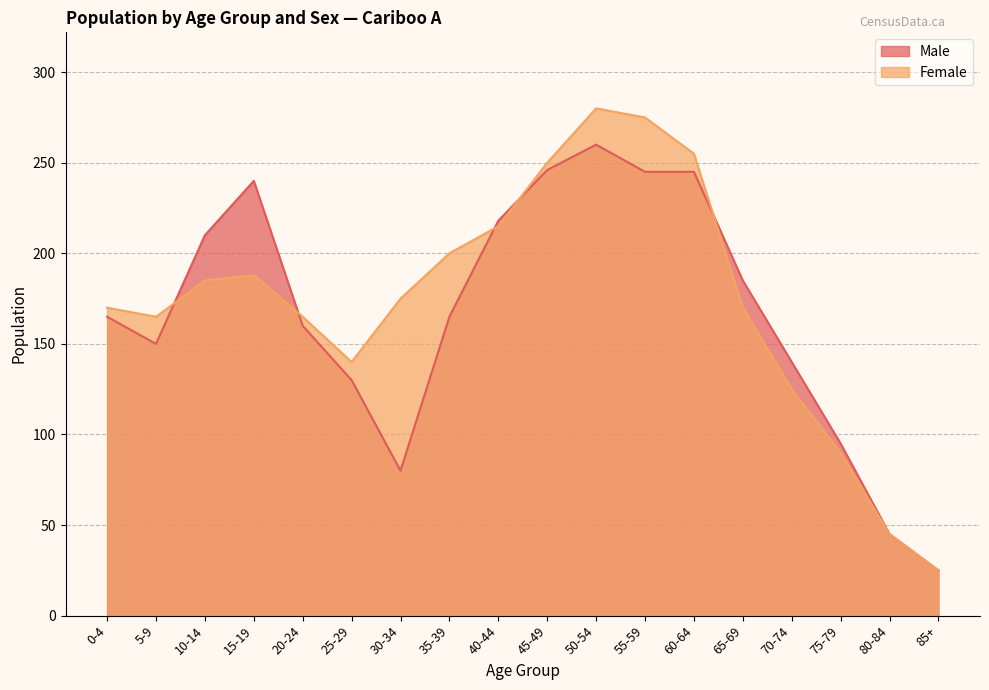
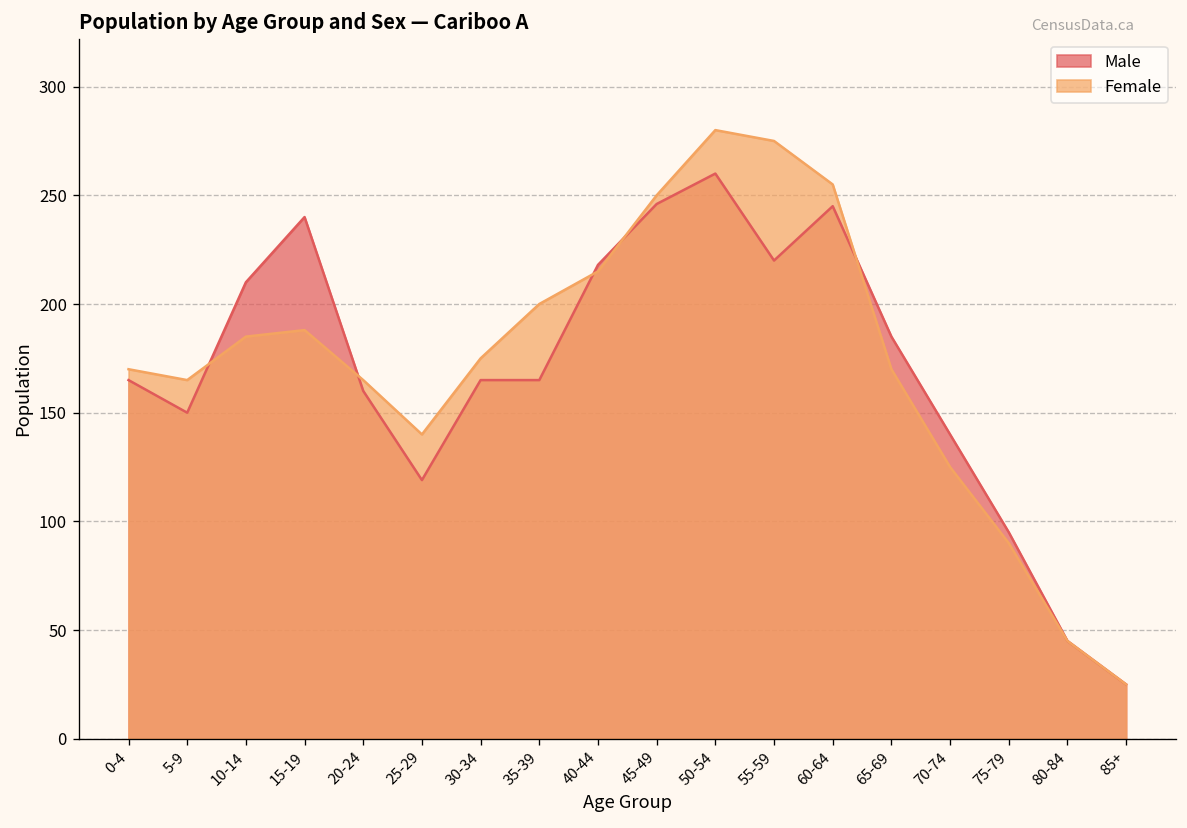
Male, 25-29: 130 -> 119
Male, 30-34: 80 -> 165
Male, 55-59: 245 -> 220
